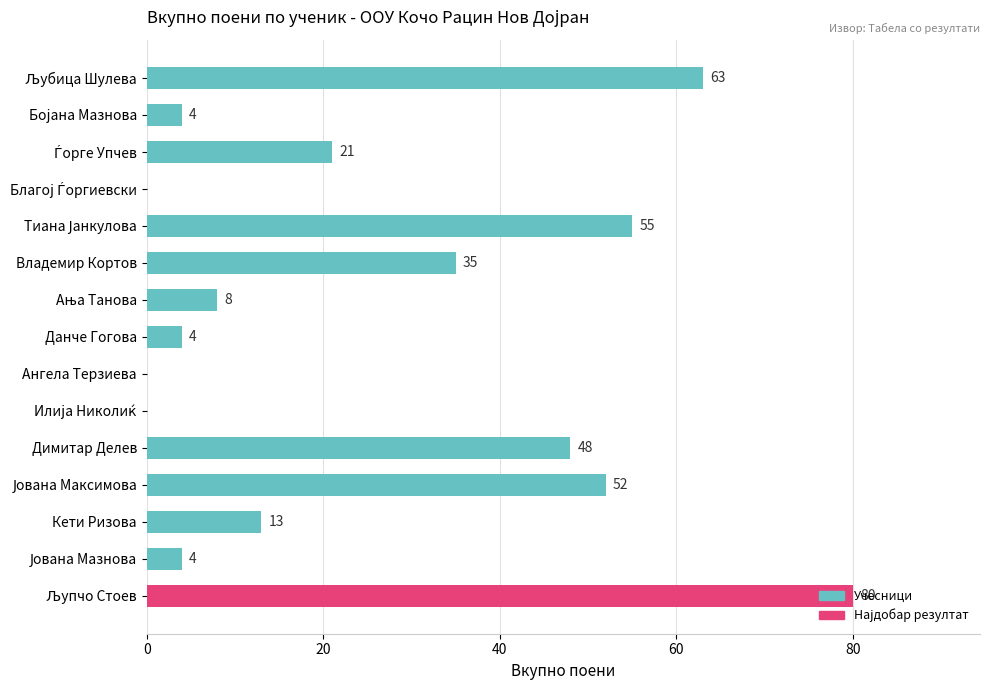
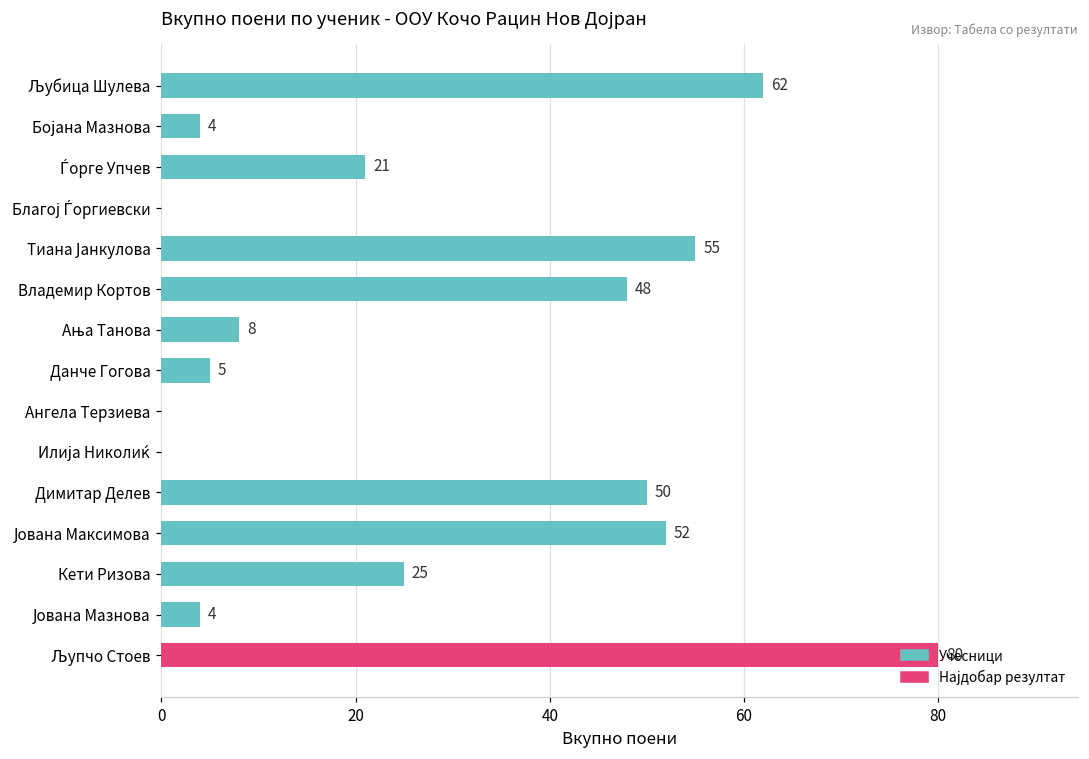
Љубица Шулева: 63 -> 62
Владемир Кортов: 35 -> 48
Данче Гогова: 4 -> 5
Димитар Делев: 48 -> 50
Кети Ризова: 13 -> 25
